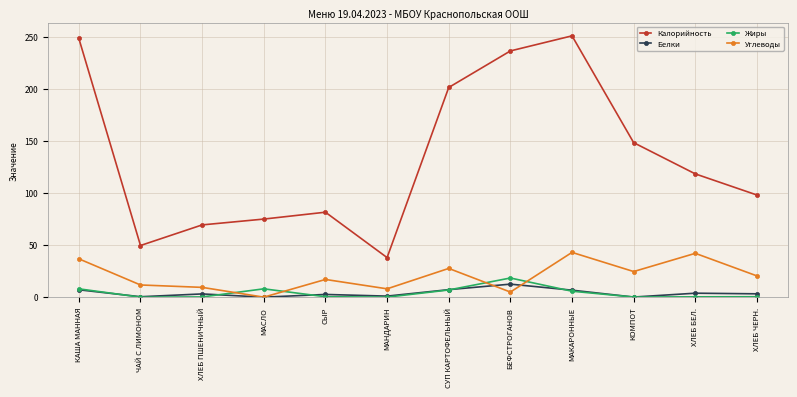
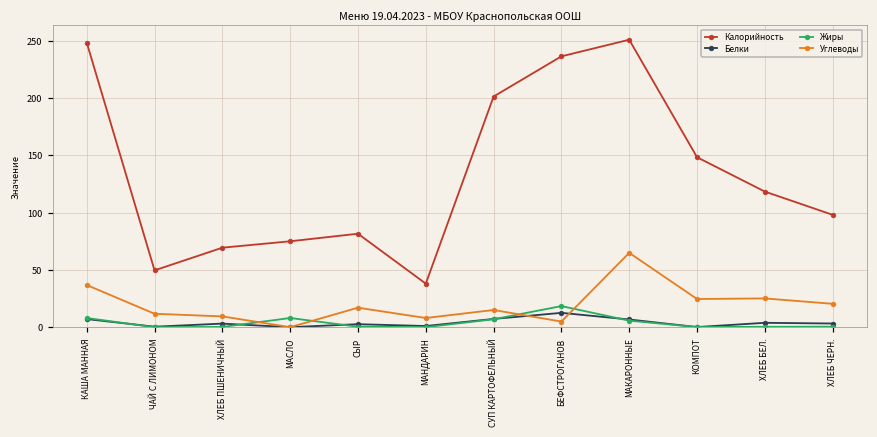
Углеводы, СУП КАРТОФЕЛЬНЫЙ: 28 -> 15
Углеводы, МАКАРОННЫЕ: 43 -> 65
Углеводы, ХЛЕБ БЕЛ.: 42 -> 25
